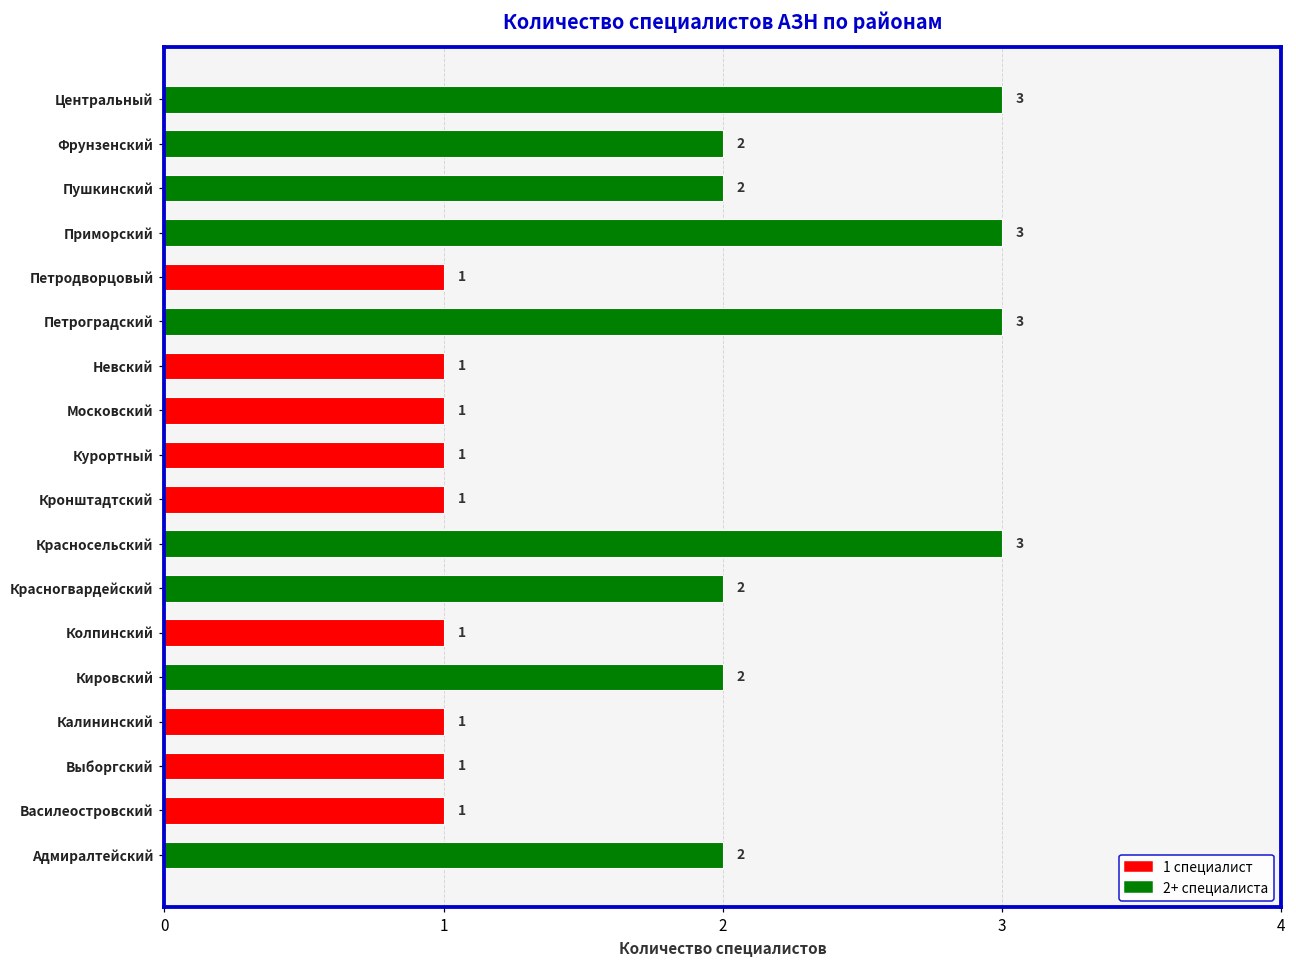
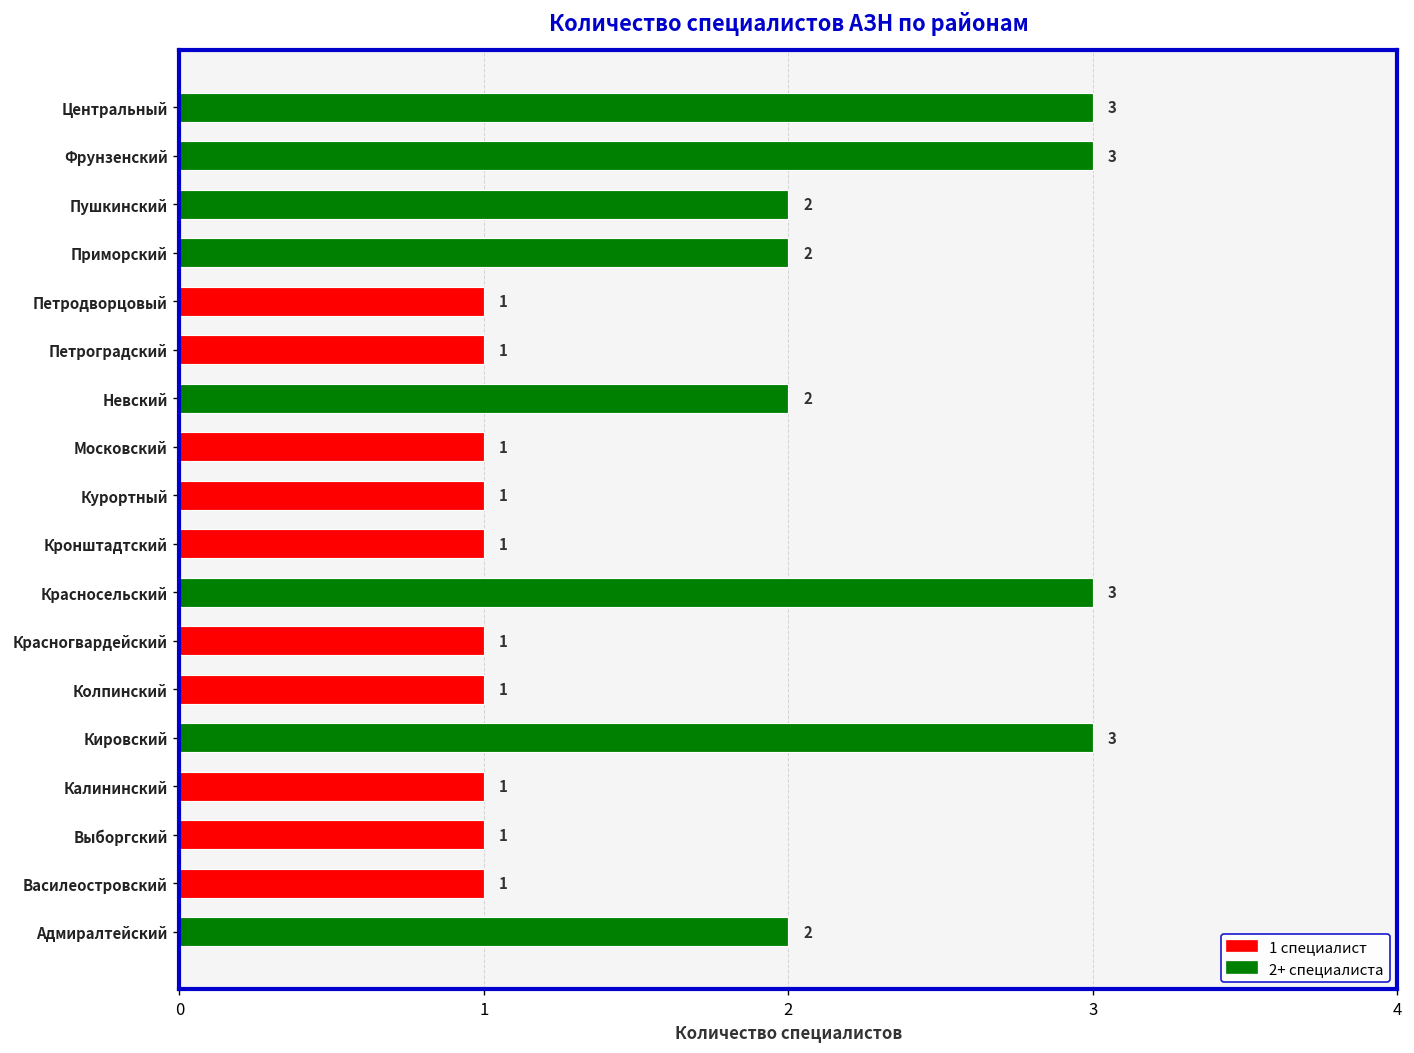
Фрунзенский: 2 -> 3
Приморский: 3 -> 2
Петроградский: 3 -> 1
Невский: 1 -> 2
Красногвардейский: 2 -> 1
Кировский: 2 -> 3
